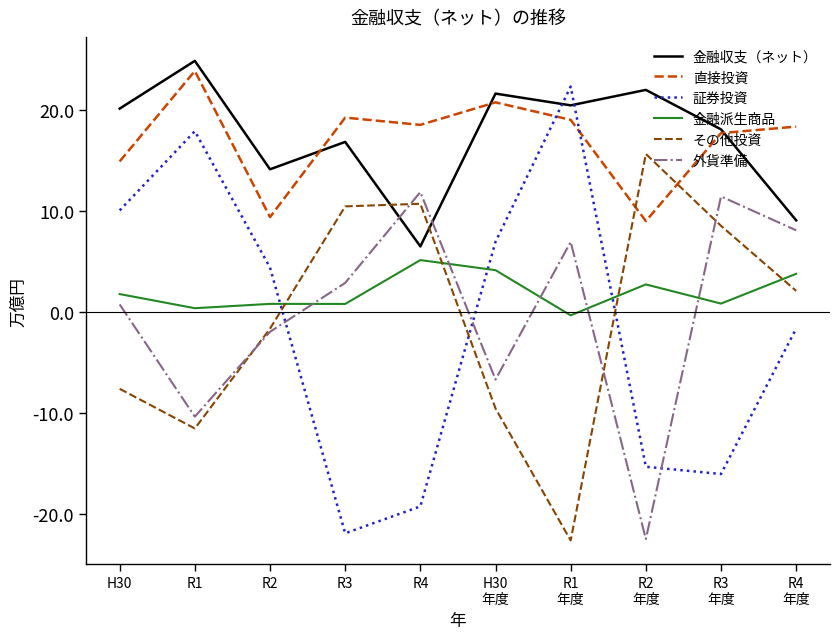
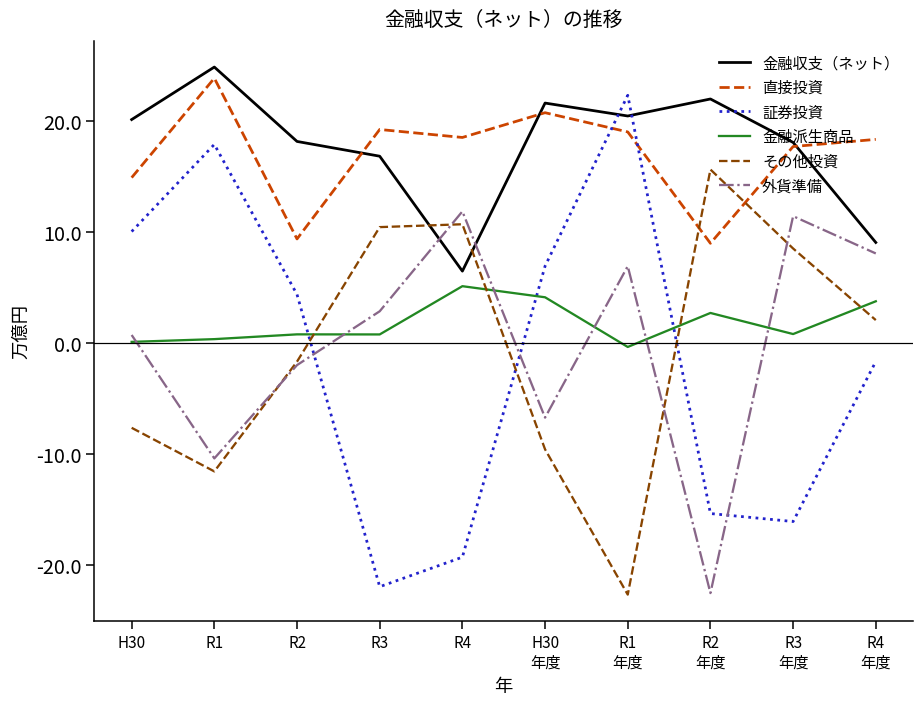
金融派生商品, H30: 1.8 -> 0.1
金融収支（ネット）, R2: 14.1 -> 18.2
